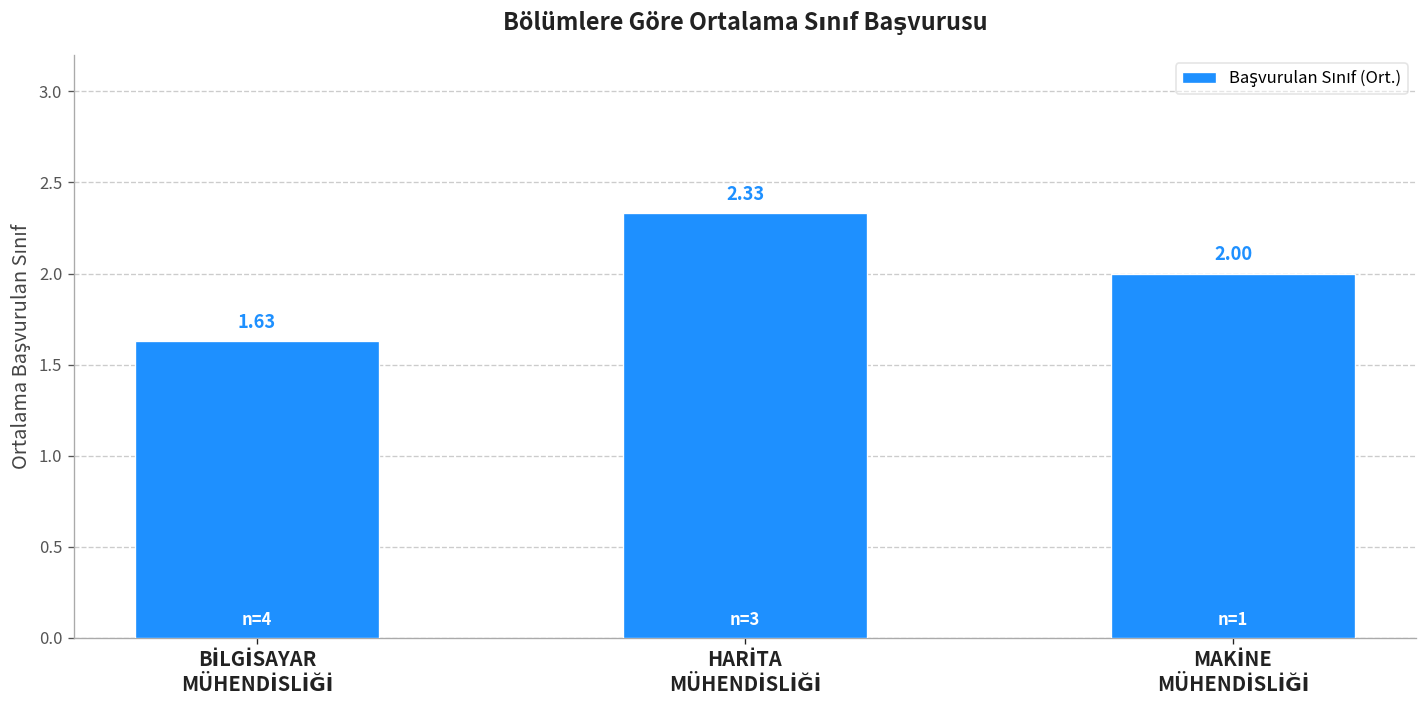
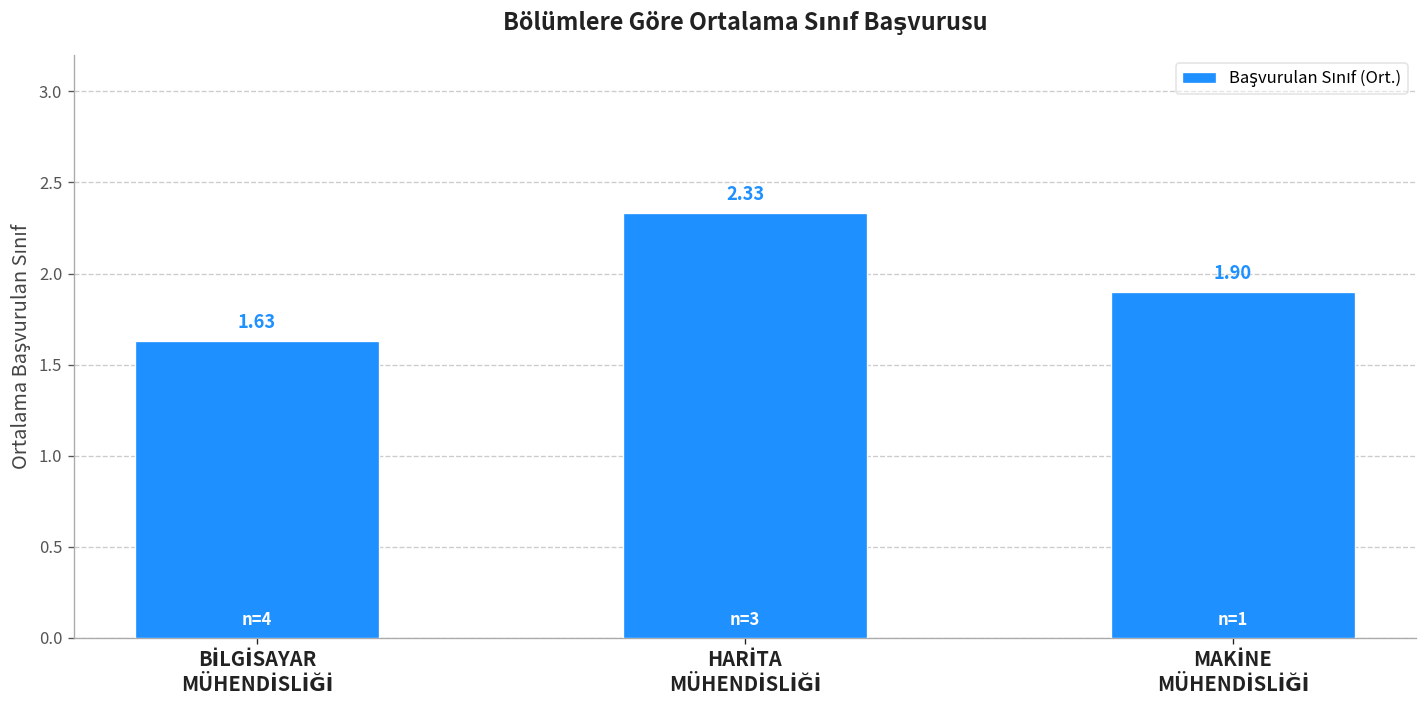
MAKİNE MÜHENDİSLİĞİ: 2.00 -> 1.90
